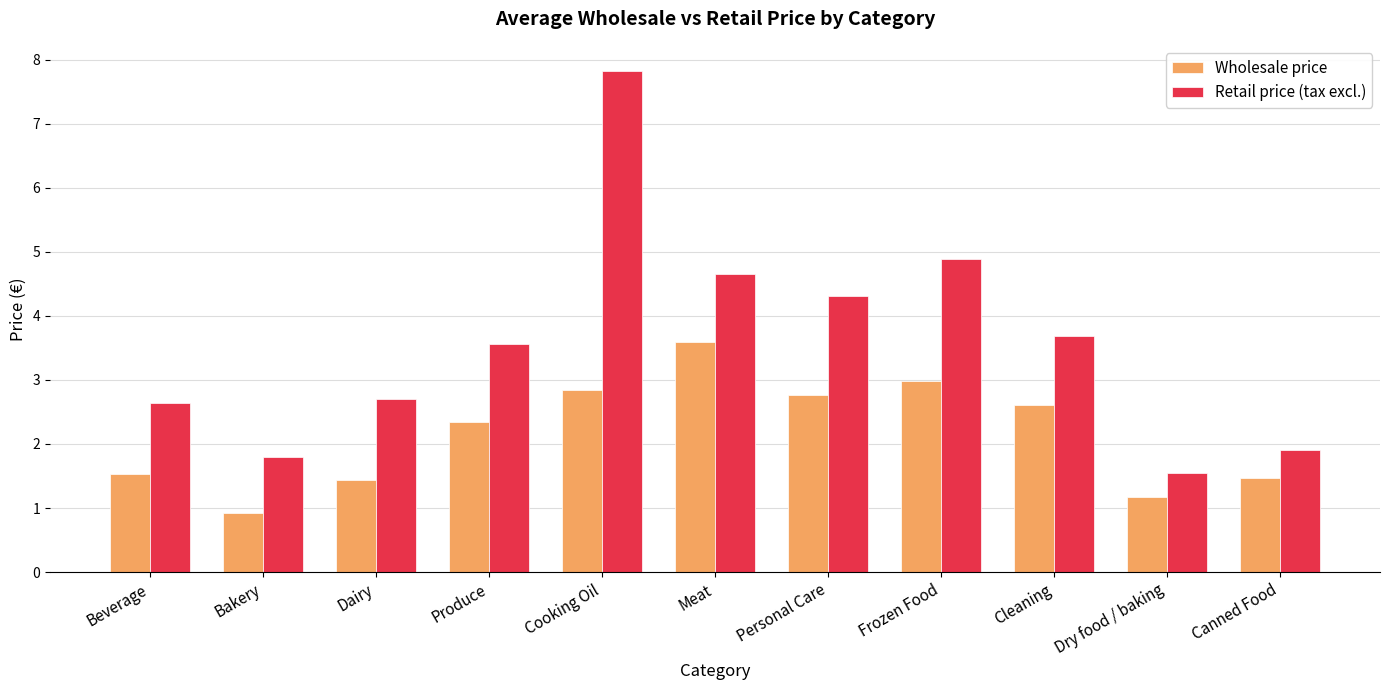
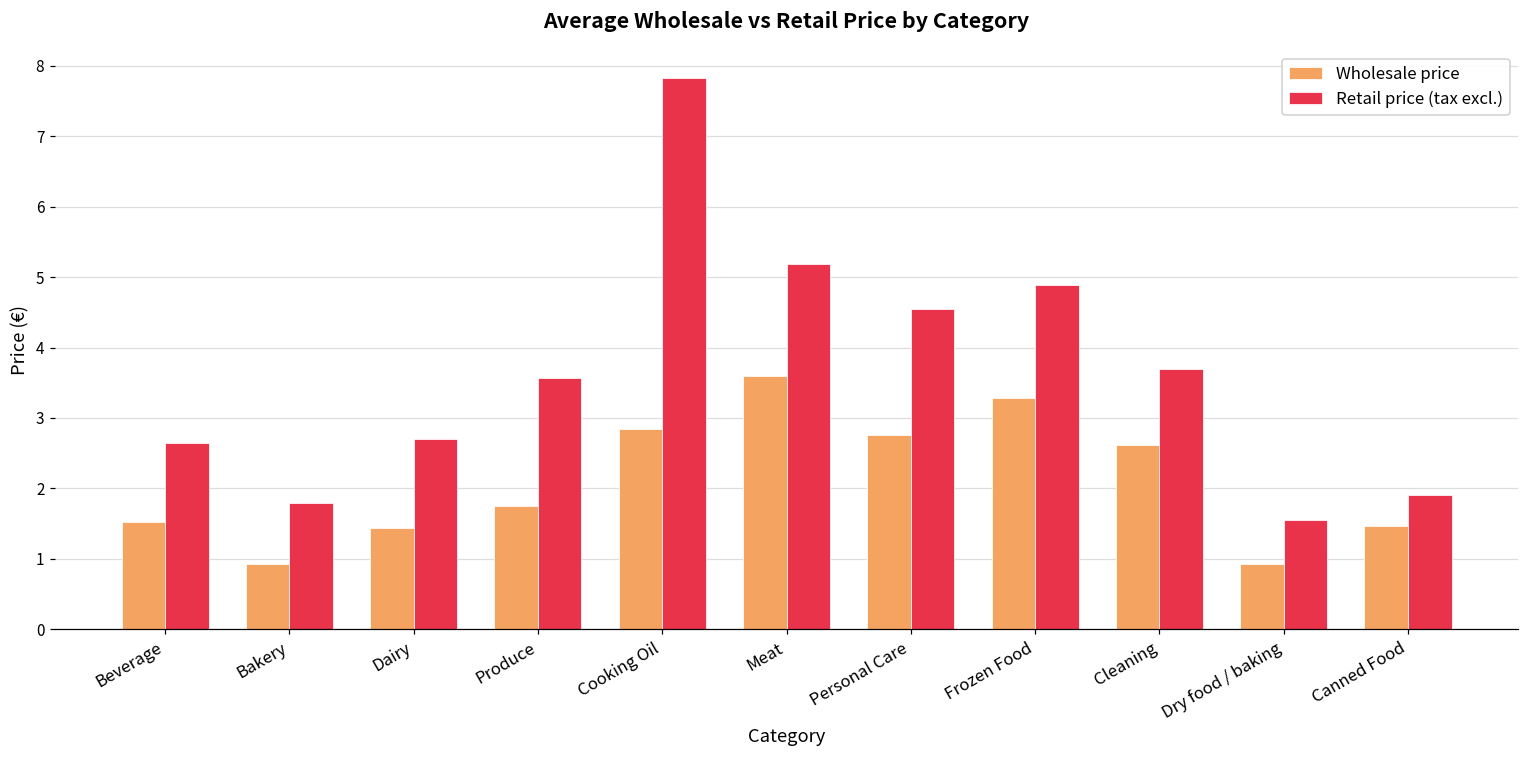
Wholesale price, Produce: 2.3 -> 1.8
Retail price (tax excl.), Meat: 4.7 -> 5.2
Retail price (tax excl.), Personal Care: 4.3 -> 4.5
Wholesale price, Frozen Food: 3.0 -> 3.3
Wholesale price, Dry food / baking: 1.2 -> 0.9
